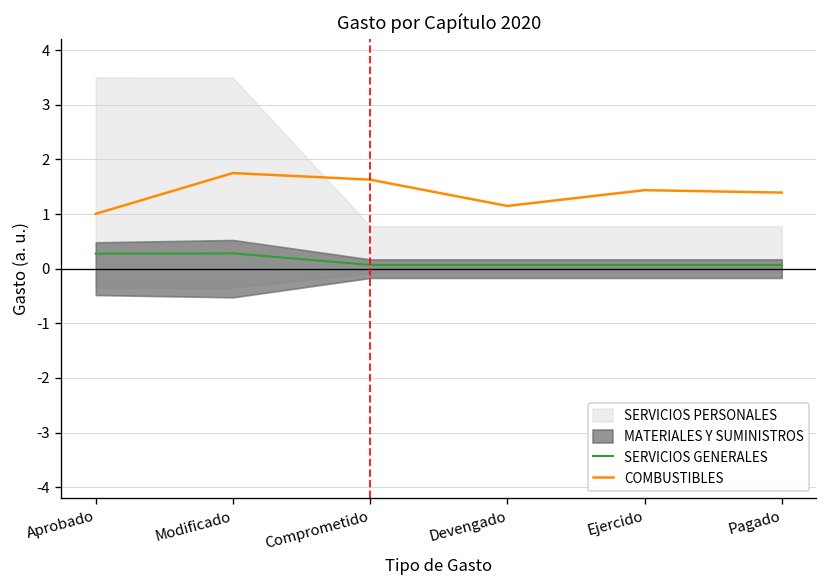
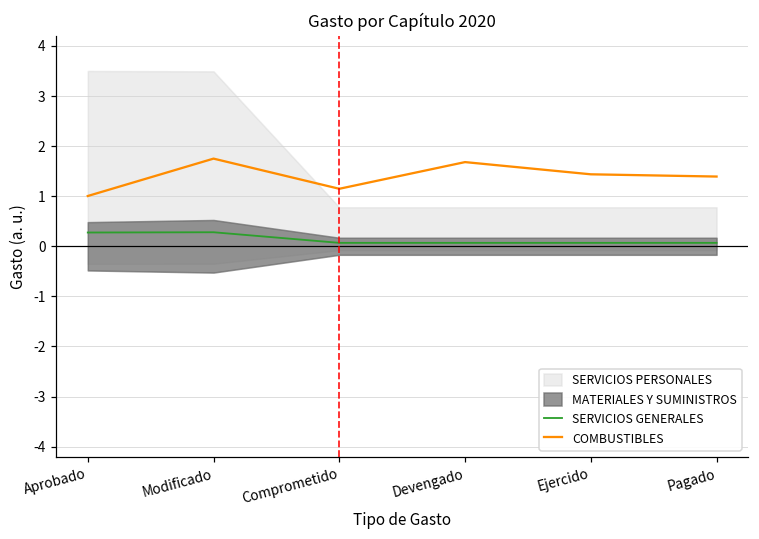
COMBUSTIBLES, Comprometido: 1.6 -> 1.1
COMBUSTIBLES, Devengado: 1.1 -> 1.7
